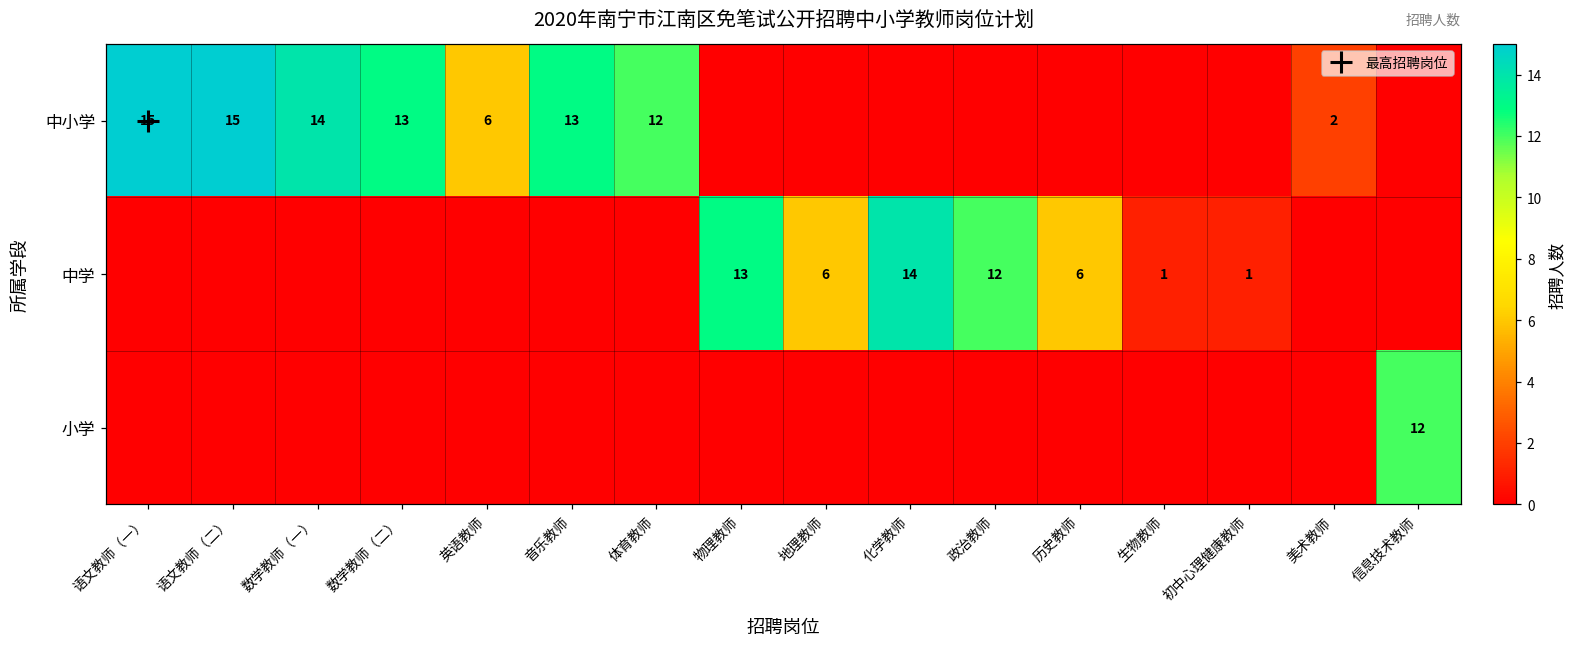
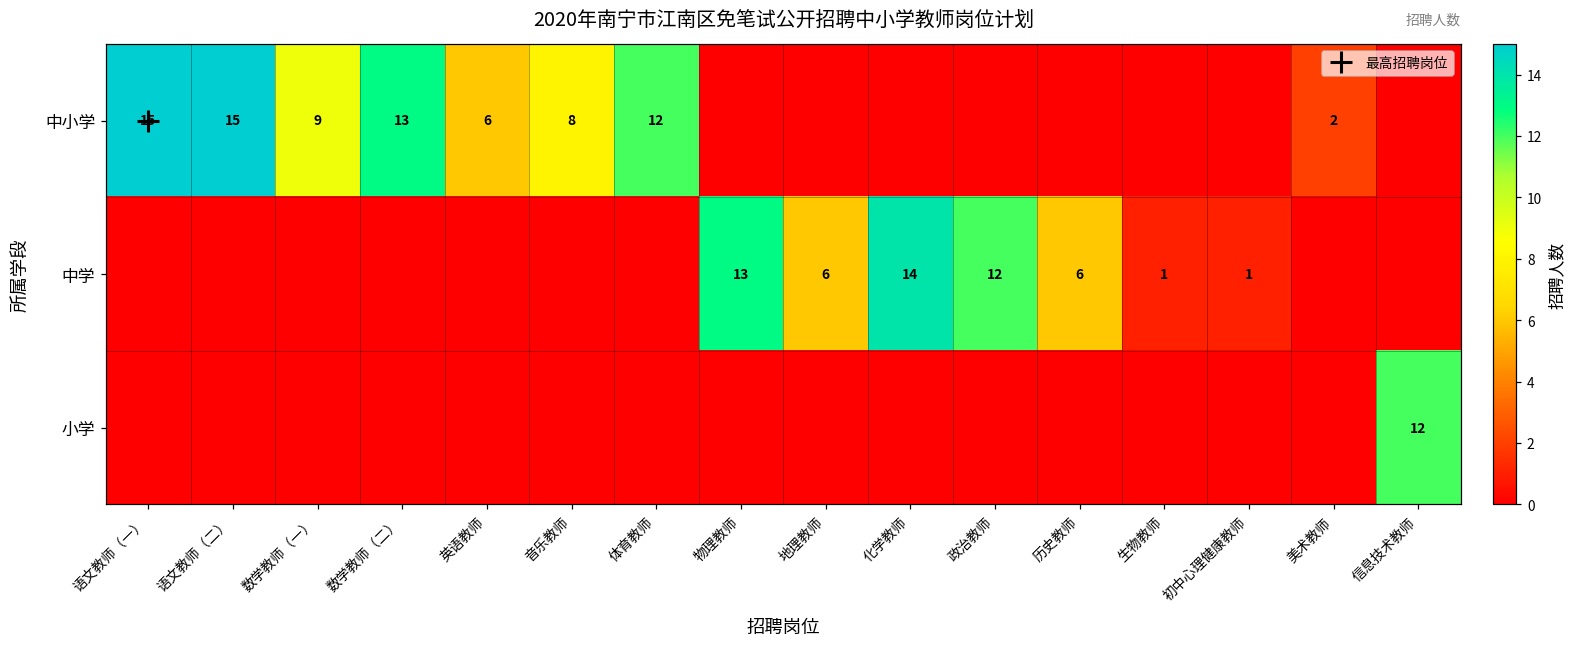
中小学, 数学教师（一）: 14 -> 9
中小学, 音乐教师: 13 -> 8
